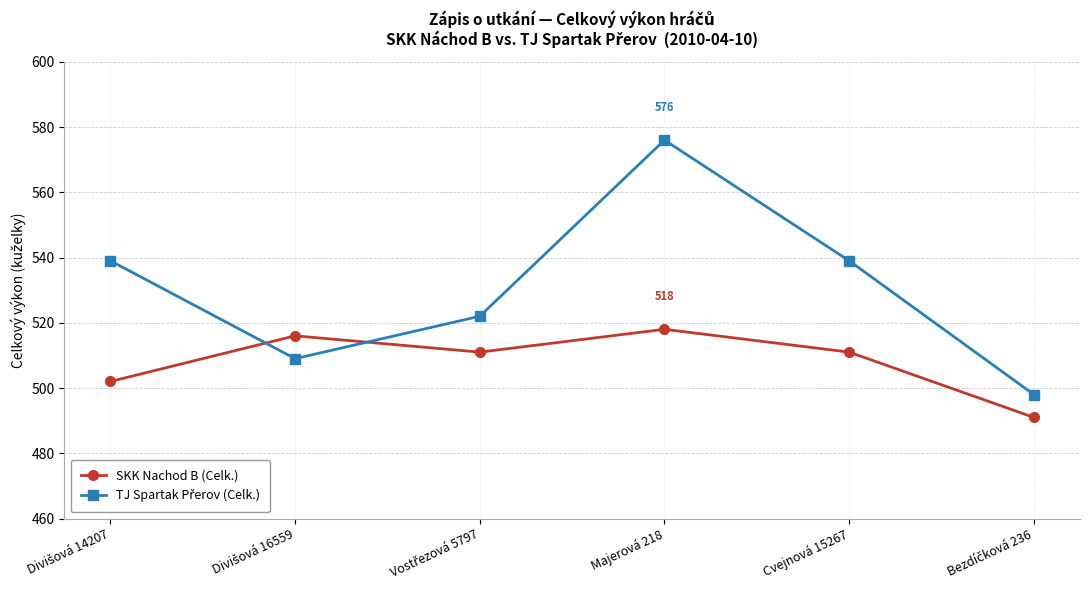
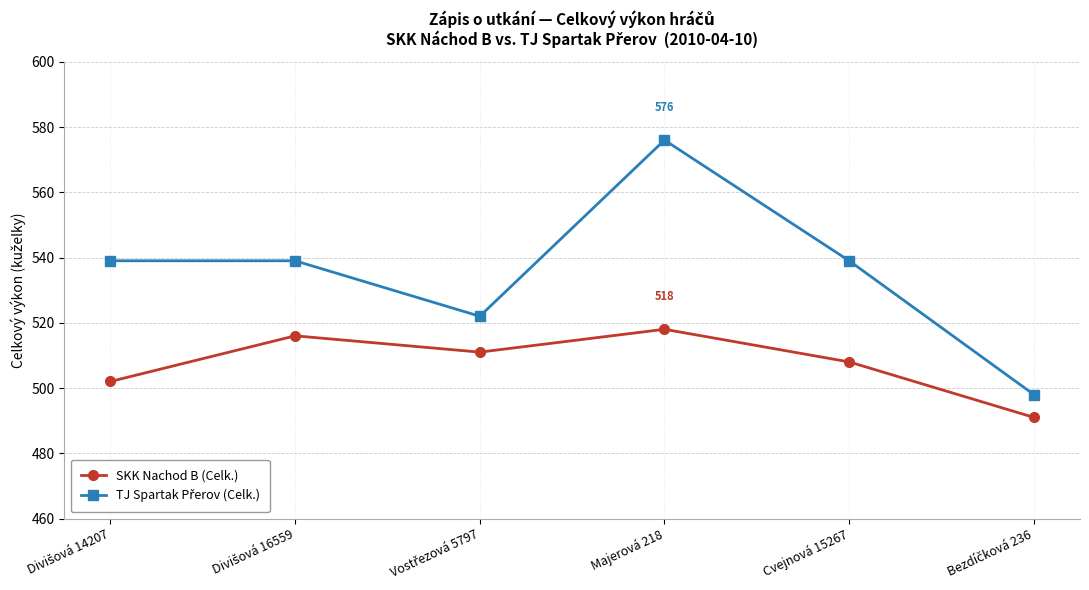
TJ Spartak Přerov (Celk.), Divišová 16559: 509 -> 539
SKK Nachod B (Celk.), Cvejnová 15267: 511 -> 508
